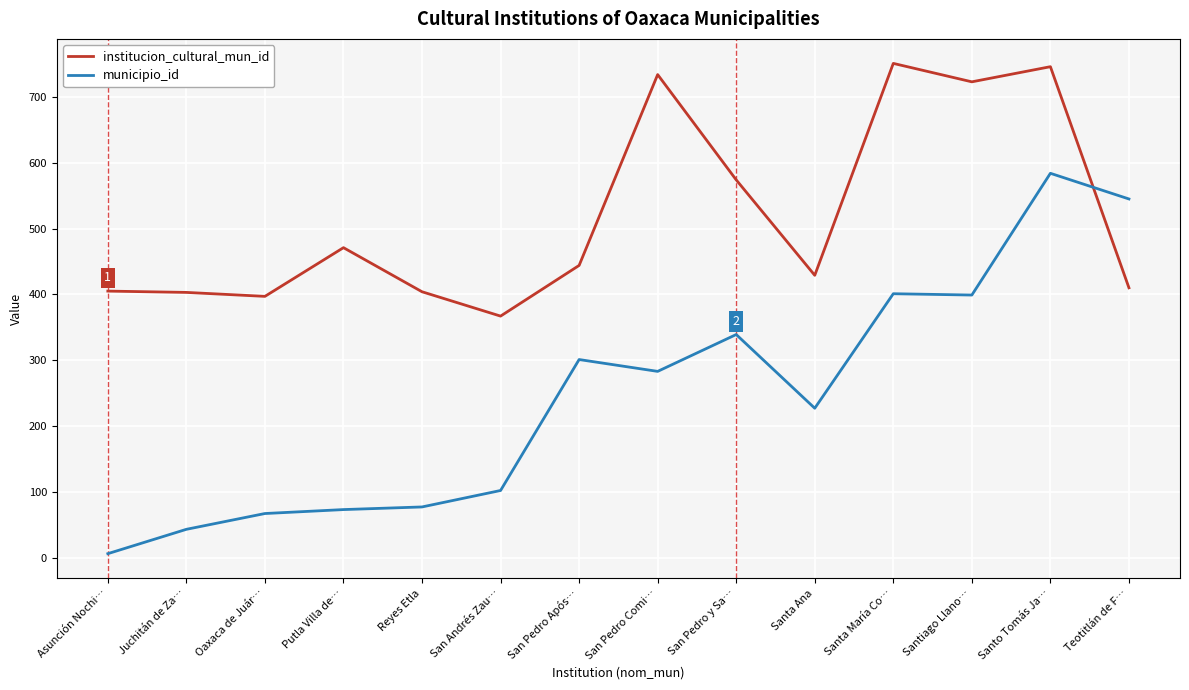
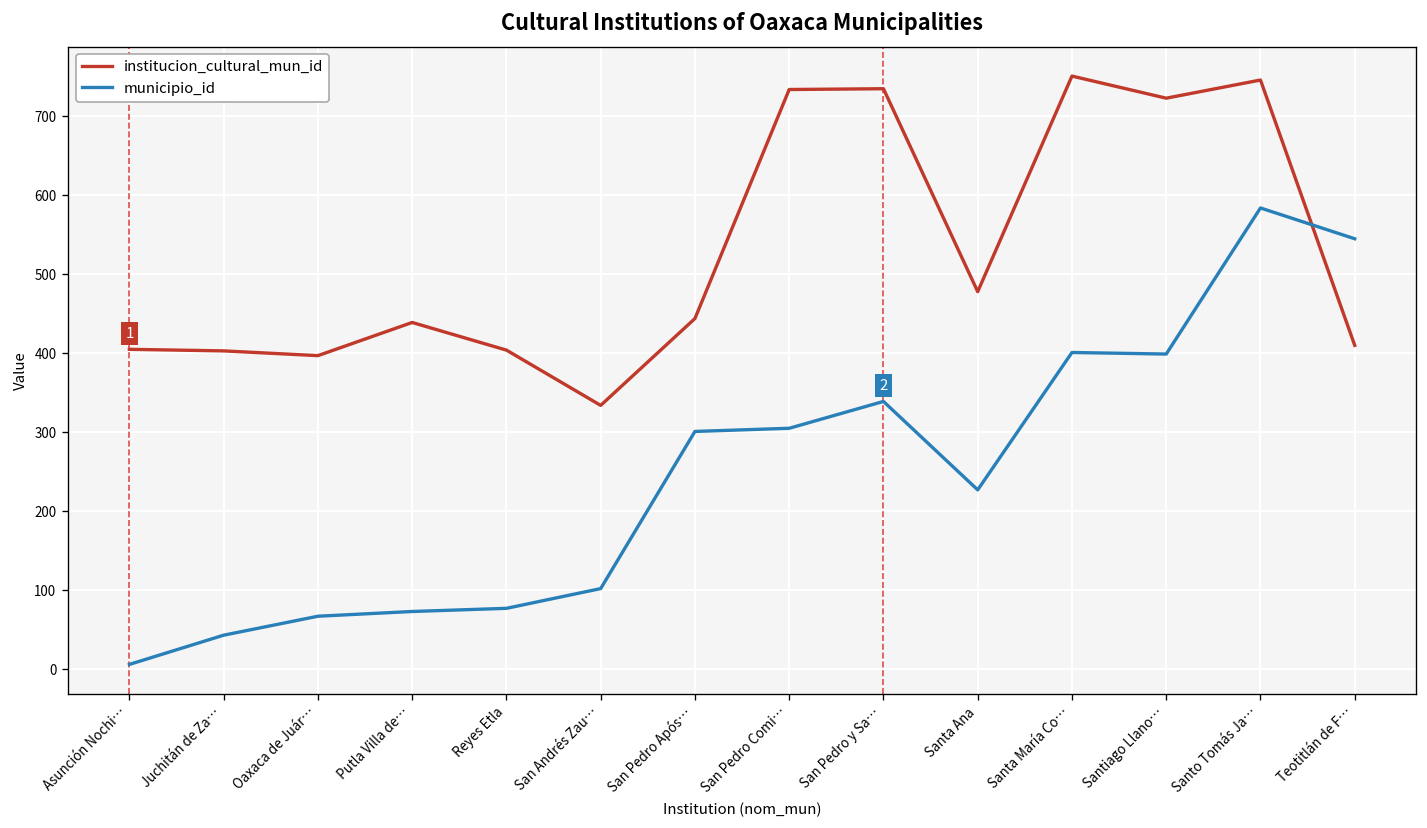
institucion_cultural_mun_id, Putla Villa de…: 470 -> 440
institucion_cultural_mun_id, San Andrés Zau…: 370 -> 330
municipio_id, San Pedro Comi…: 280 -> 310
institucion_cultural_mun_id, San Pedro y Sa…: 570 -> 740
institucion_cultural_mun_id, Santa Ana: 430 -> 480
